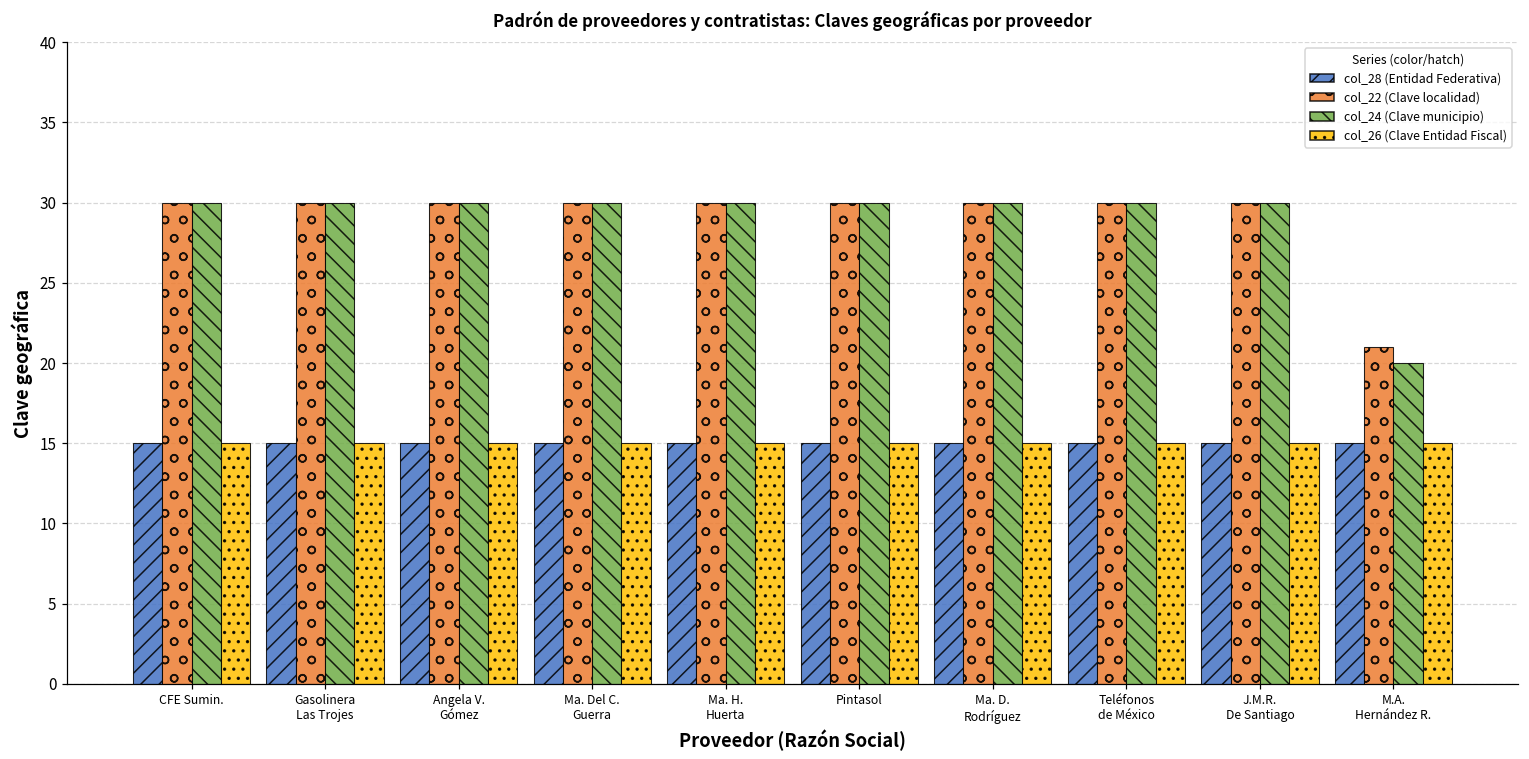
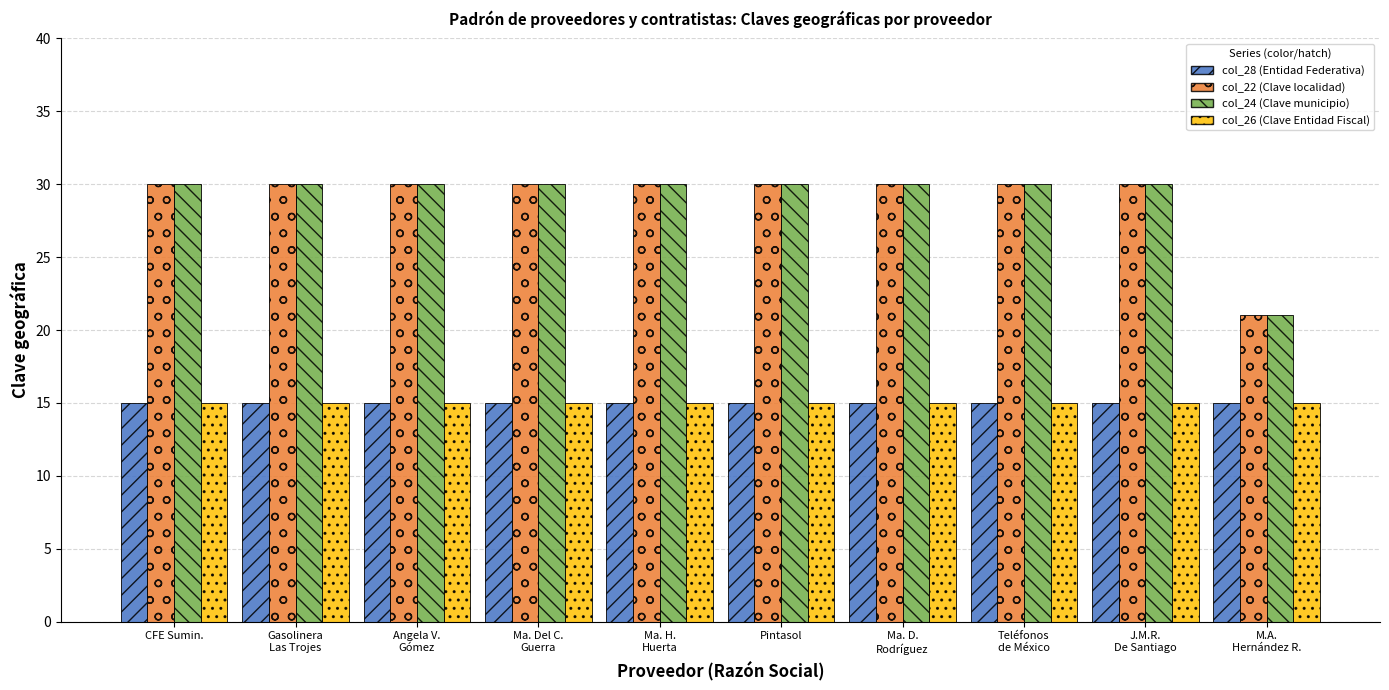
col_24 (Clave municipio), M.A. Hernández R.: 20 -> 21
